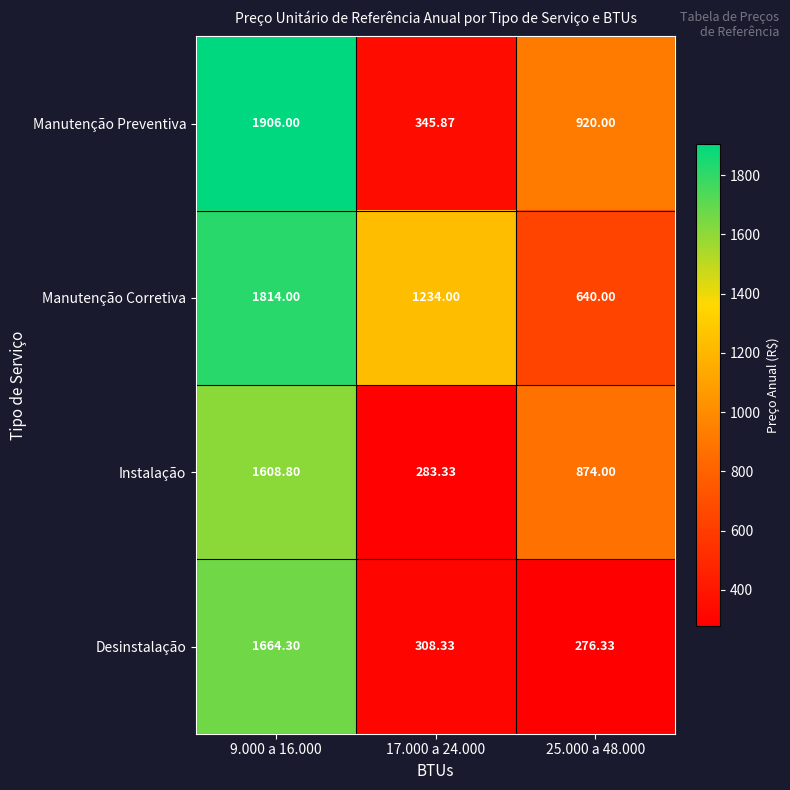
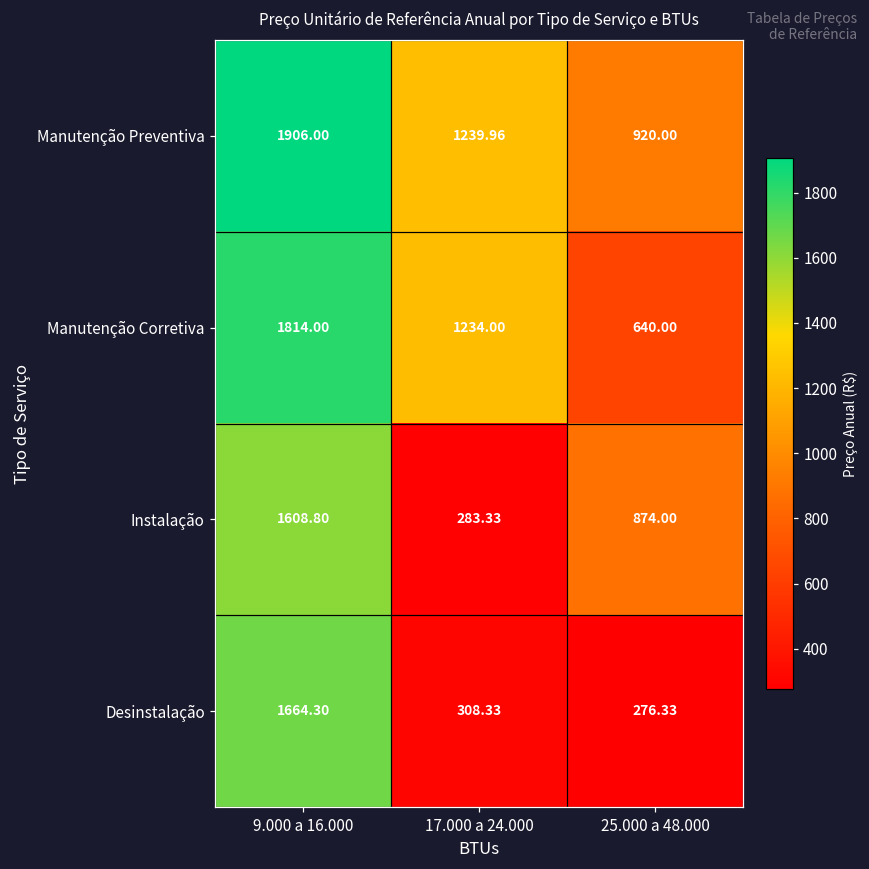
Manutenção Preventiva, 17.000 a 24.000: 345.87 -> 1239.96
